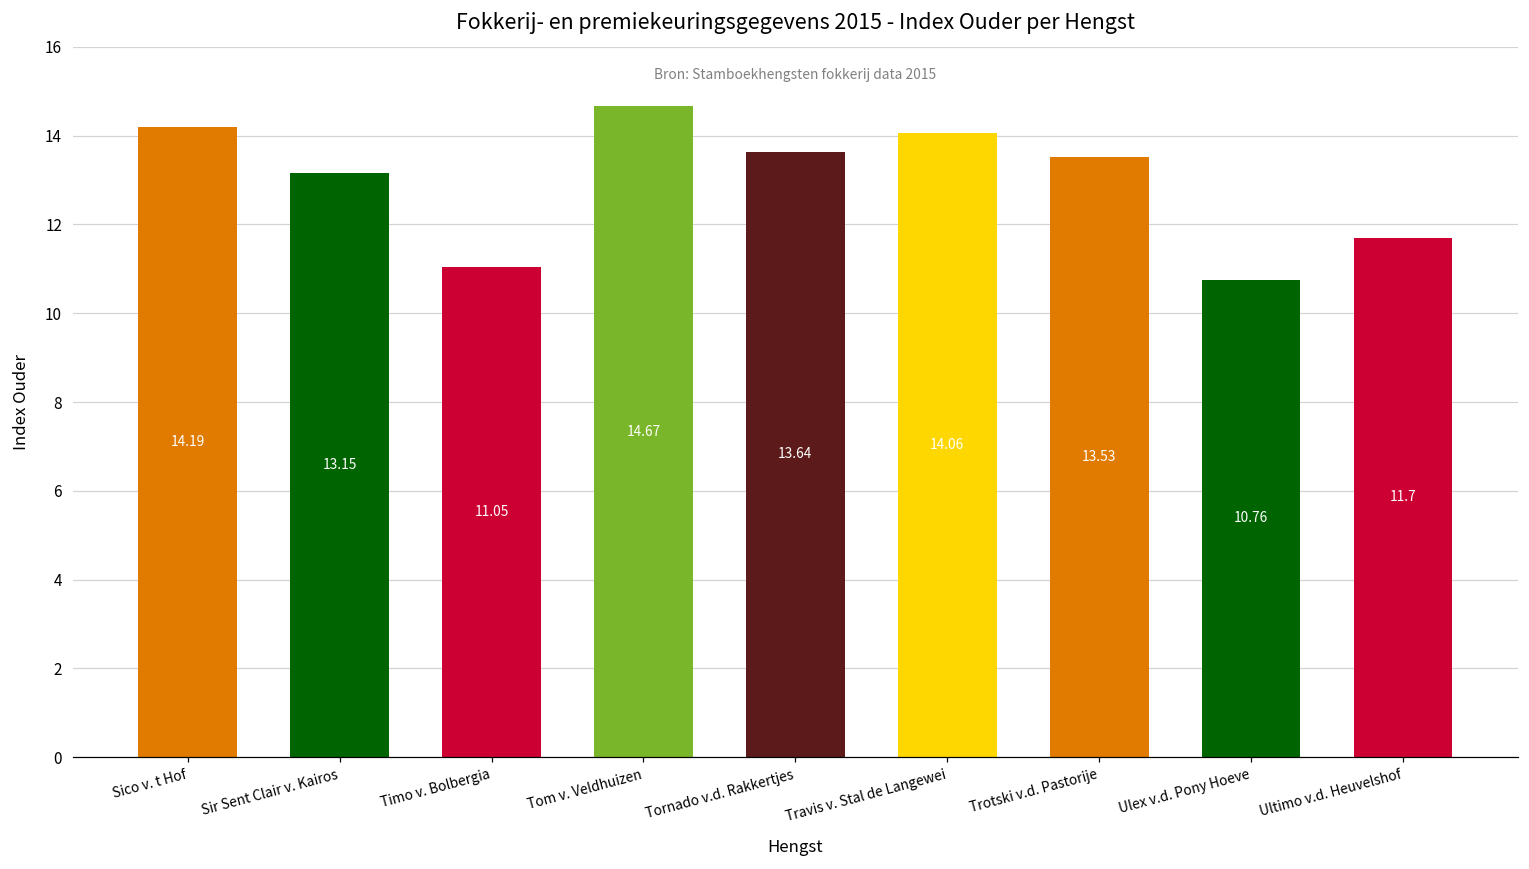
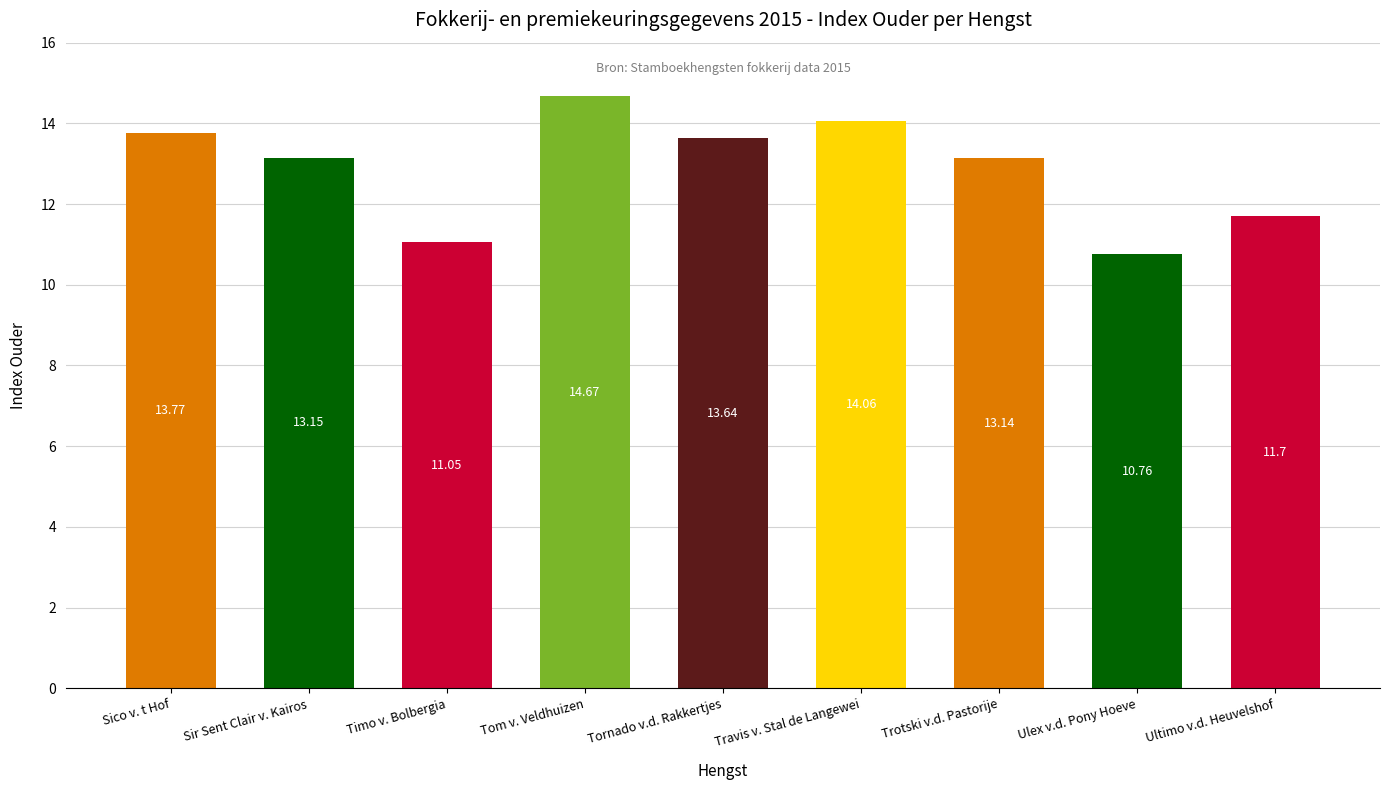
Sico v. t Hof: 14.19 -> 13.77
Trotski v.d. Pastorije: 13.53 -> 13.14
